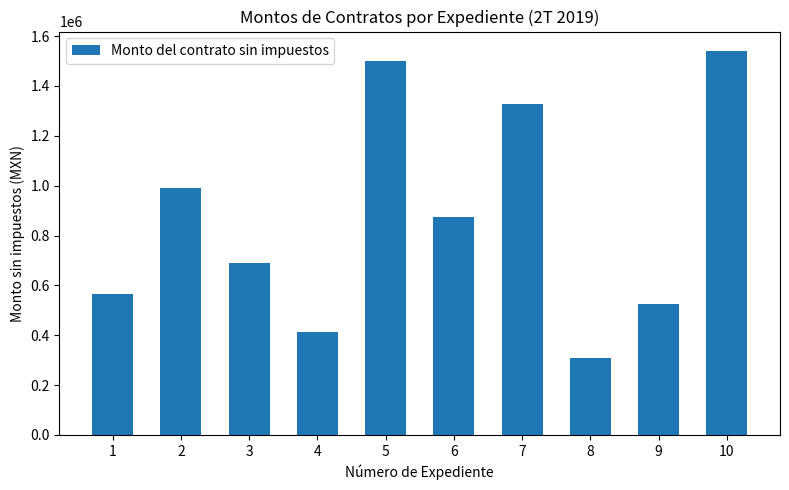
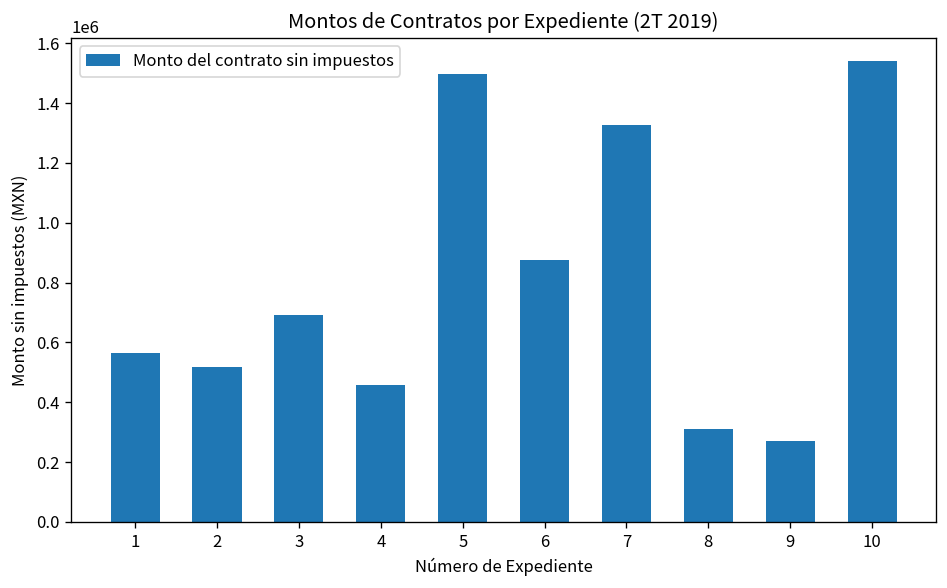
2: 990000 -> 520000
4: 410000 -> 460000
9: 530000 -> 270000
